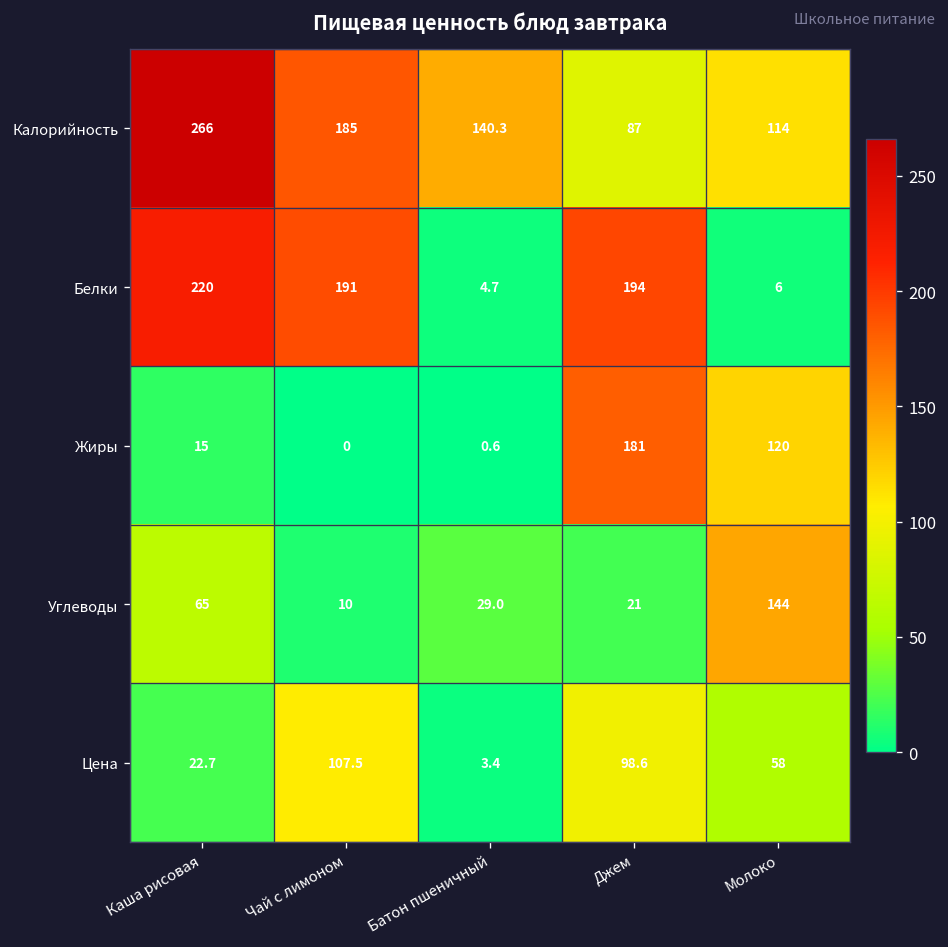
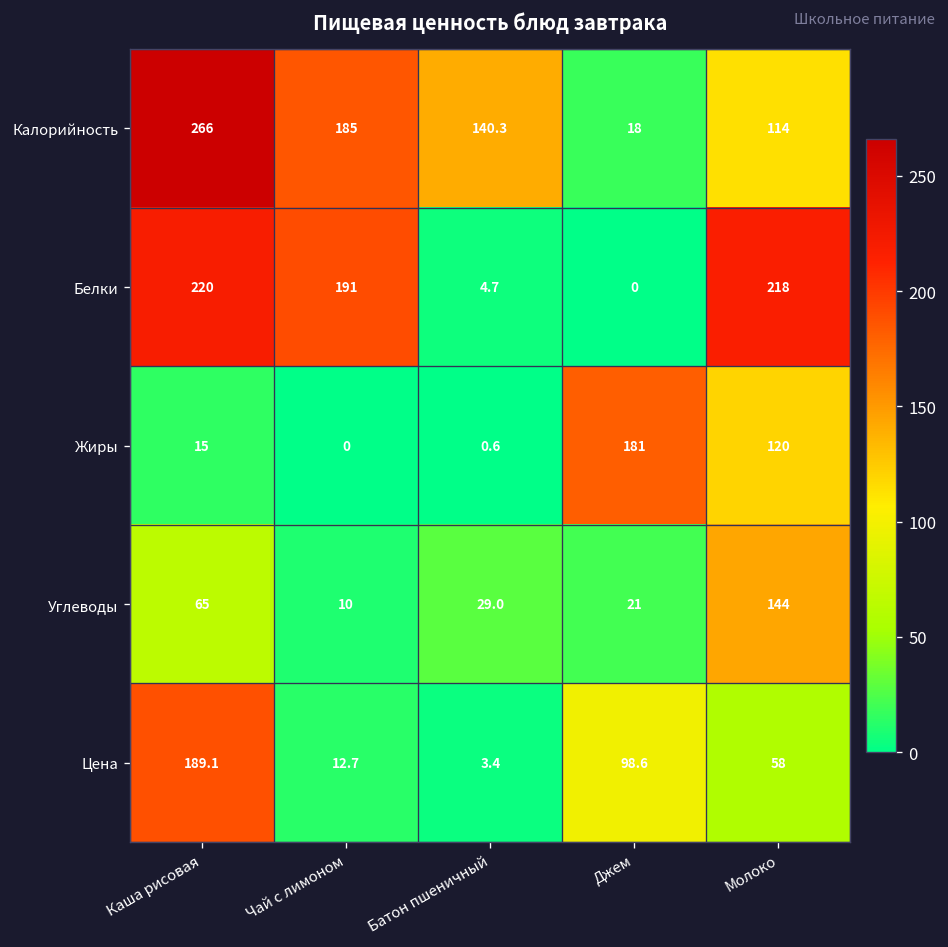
Калорийность, Джем: 87 -> 18
Белки, Джем: 194 -> 0
Белки, Молоко: 6 -> 218
Цена, Каша рисовая: 22.7 -> 189.1
Цена, Чай с лимоном: 107.5 -> 12.7
